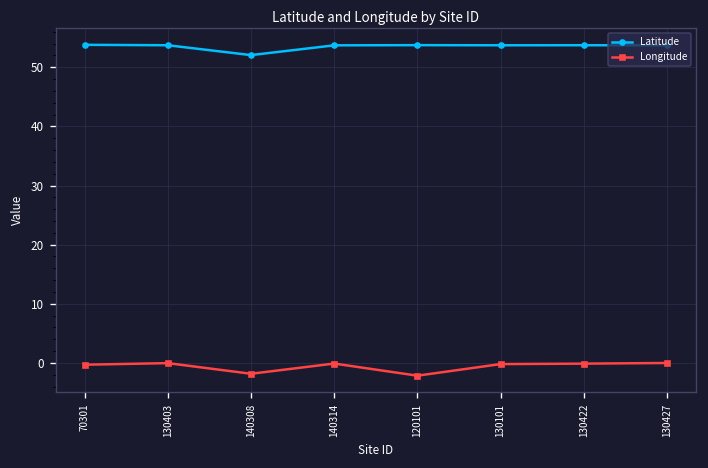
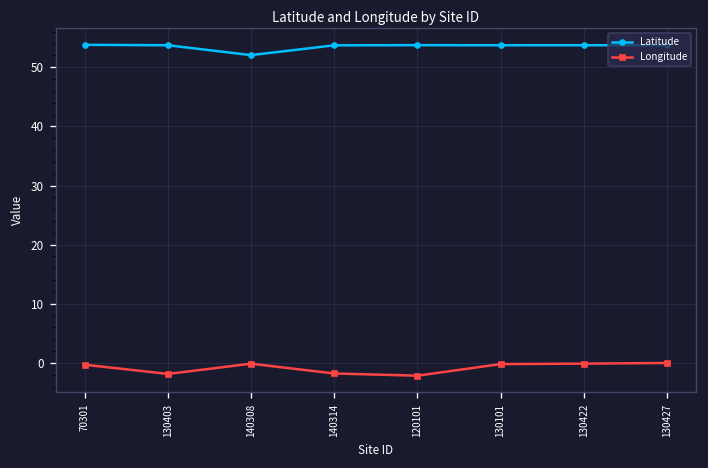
Longitude, 130403: 0 -> -2
Longitude, 140308: -2 -> 0
Longitude, 140314: 0 -> -2
